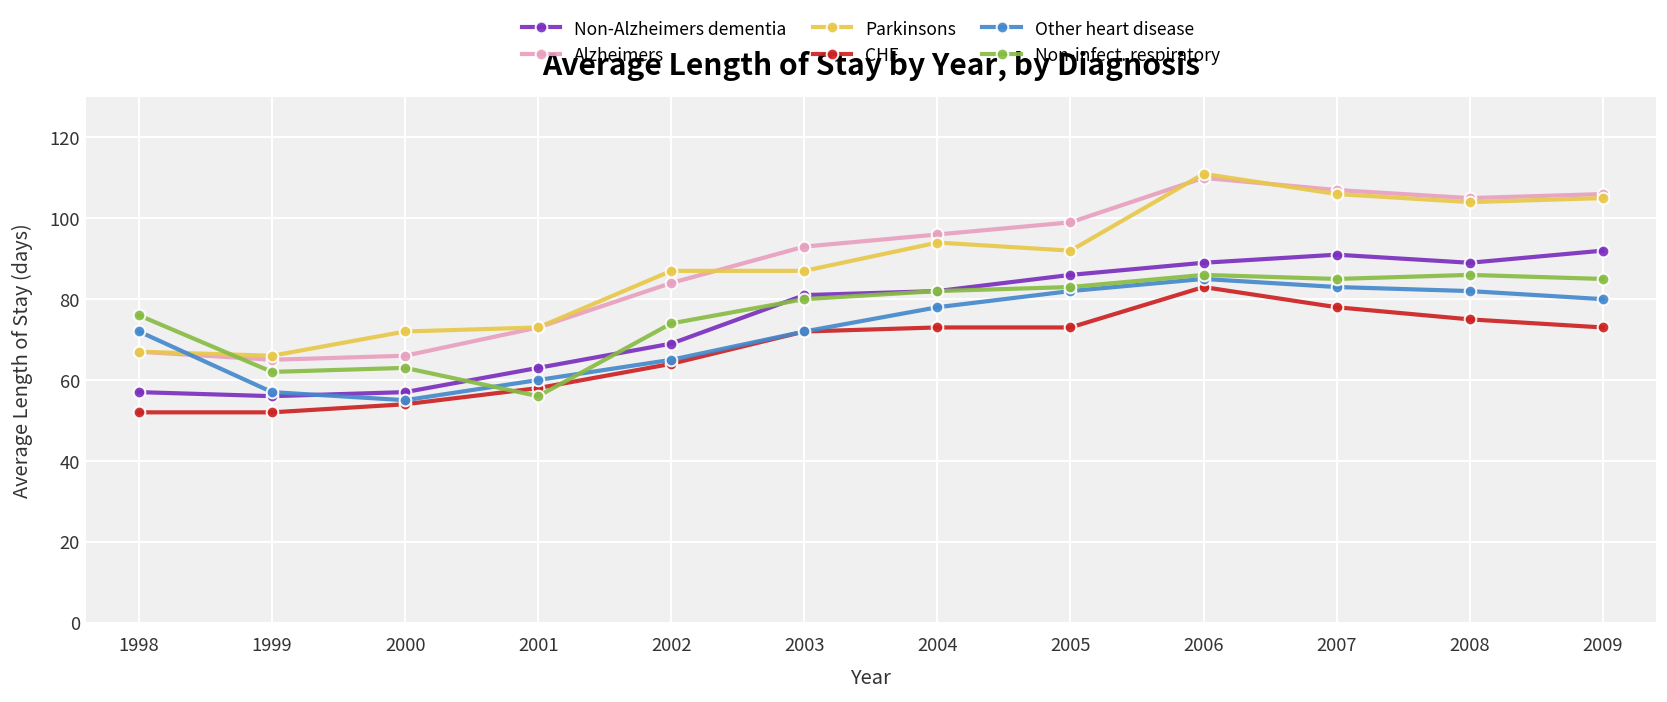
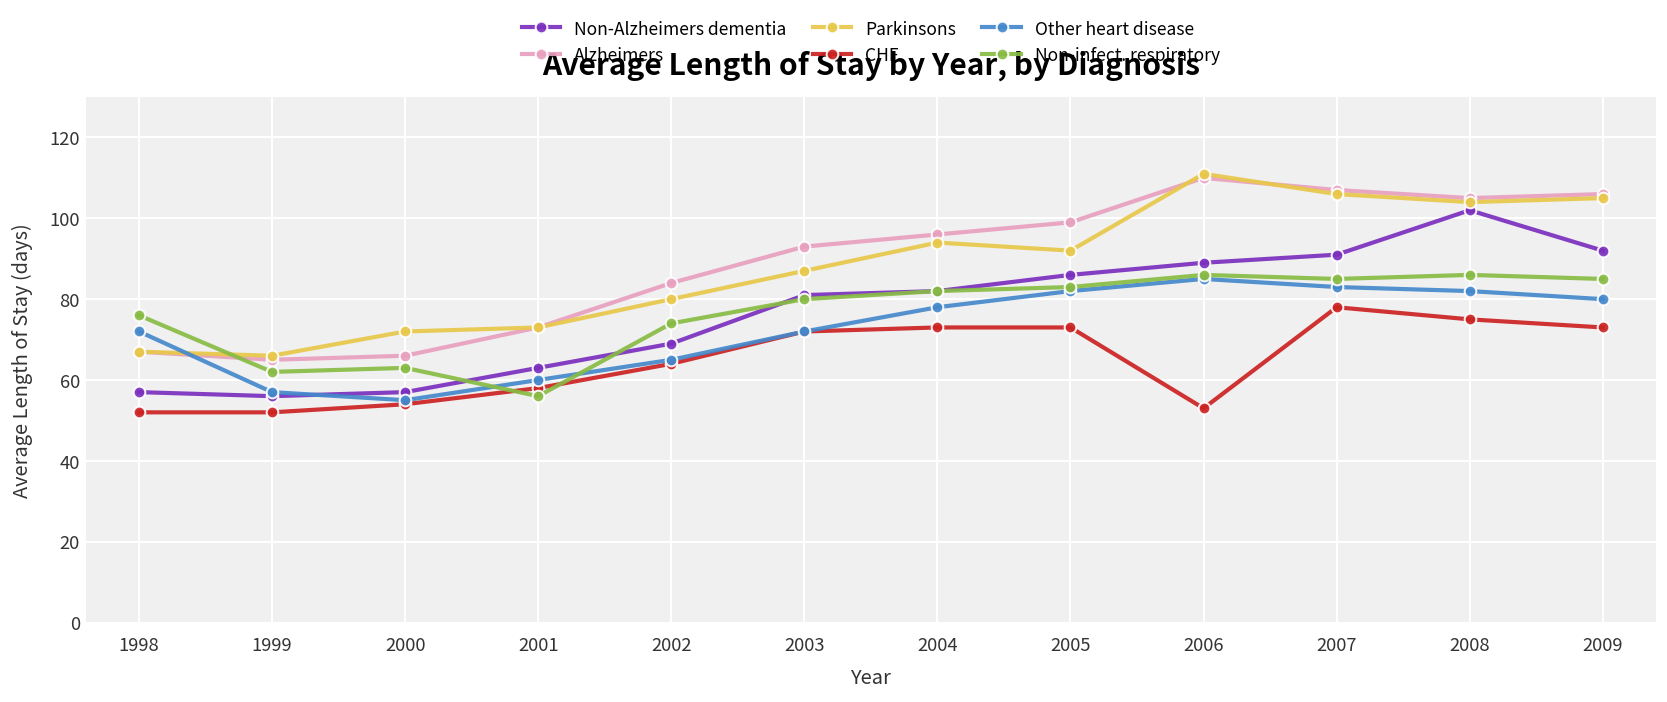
Parkinsons, 2002: 87 -> 80
CHF, 2006: 83 -> 53
Non-Alzheimers dementia, 2008: 89 -> 102
